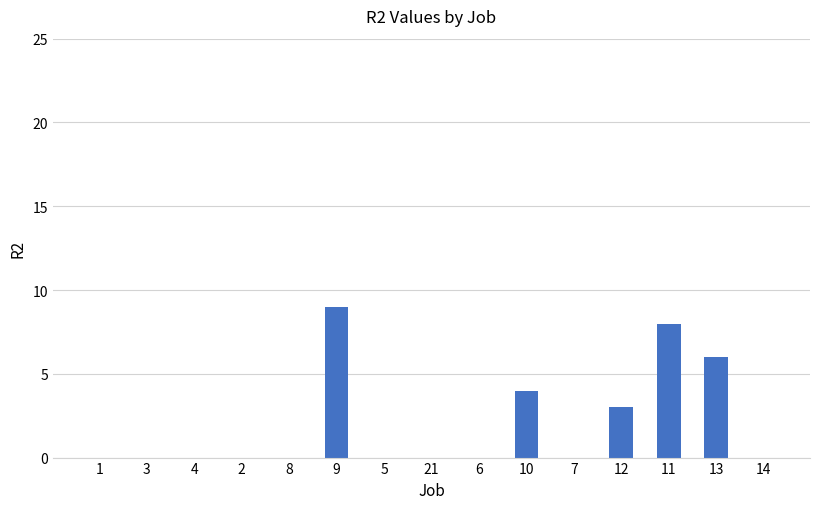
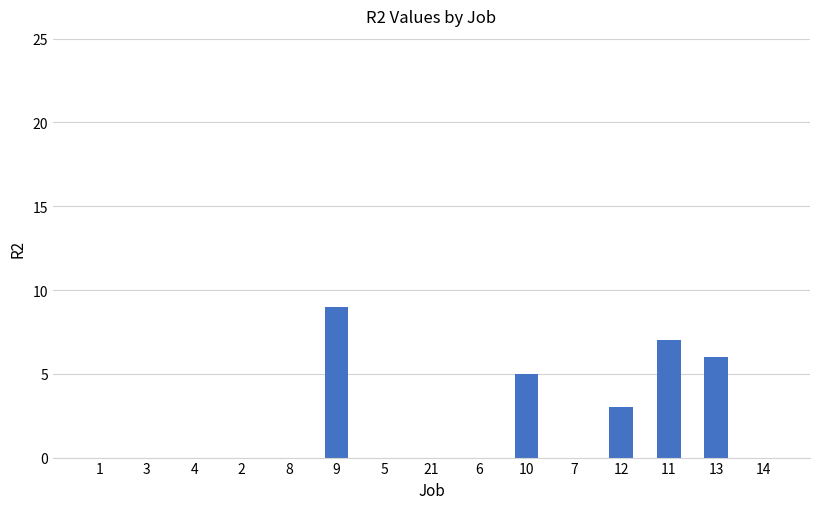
10: 4 -> 5
11: 8 -> 7
